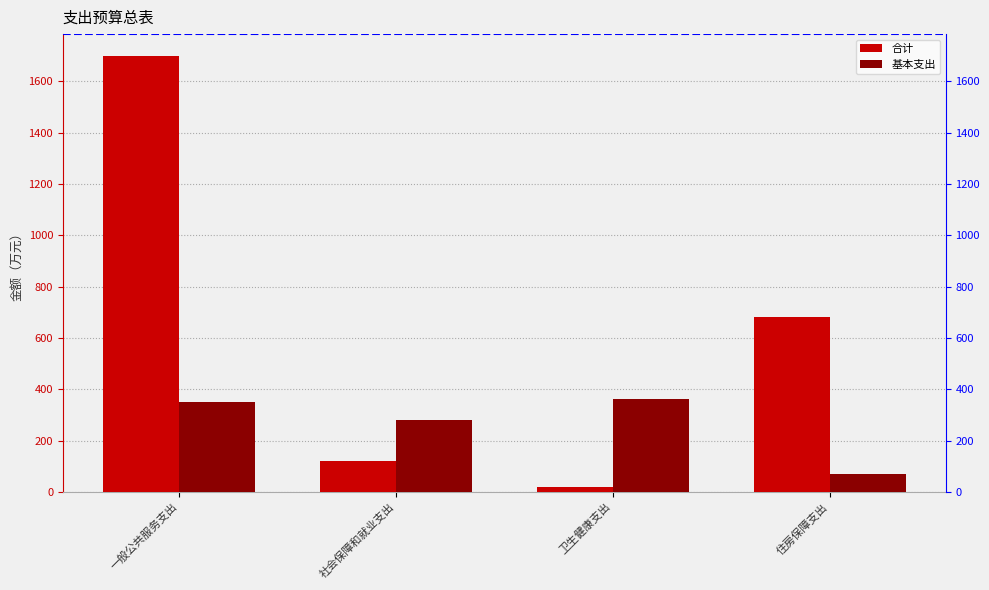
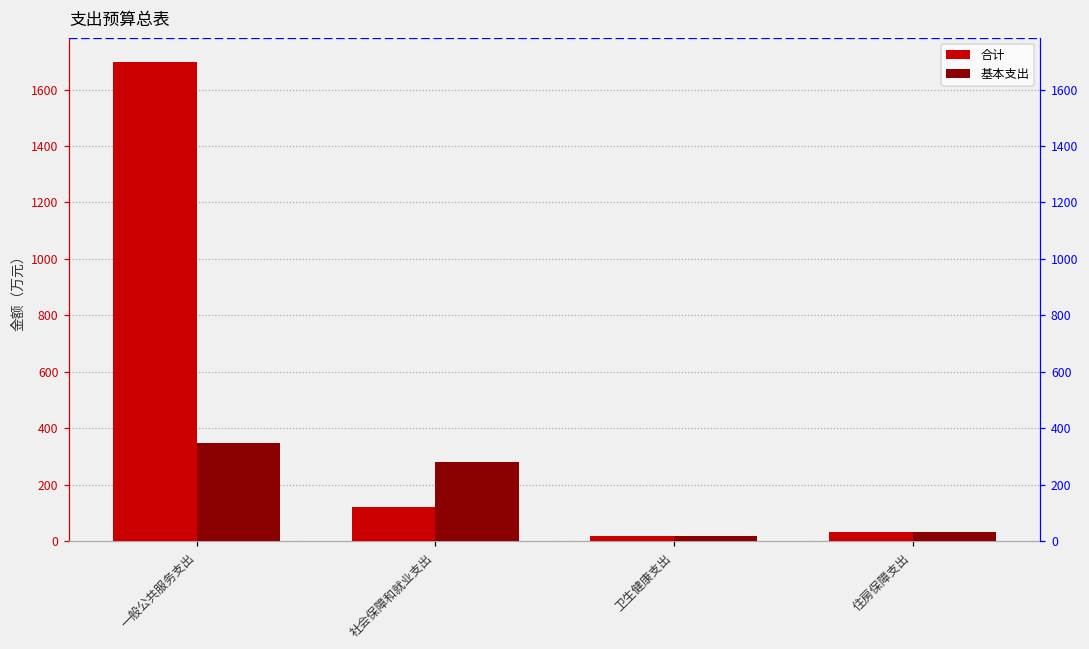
基本支出, 卫生健康支出: 360 -> 20
合计, 住房保障支出: 680 -> 30
基本支出, 住房保障支出: 70 -> 30
